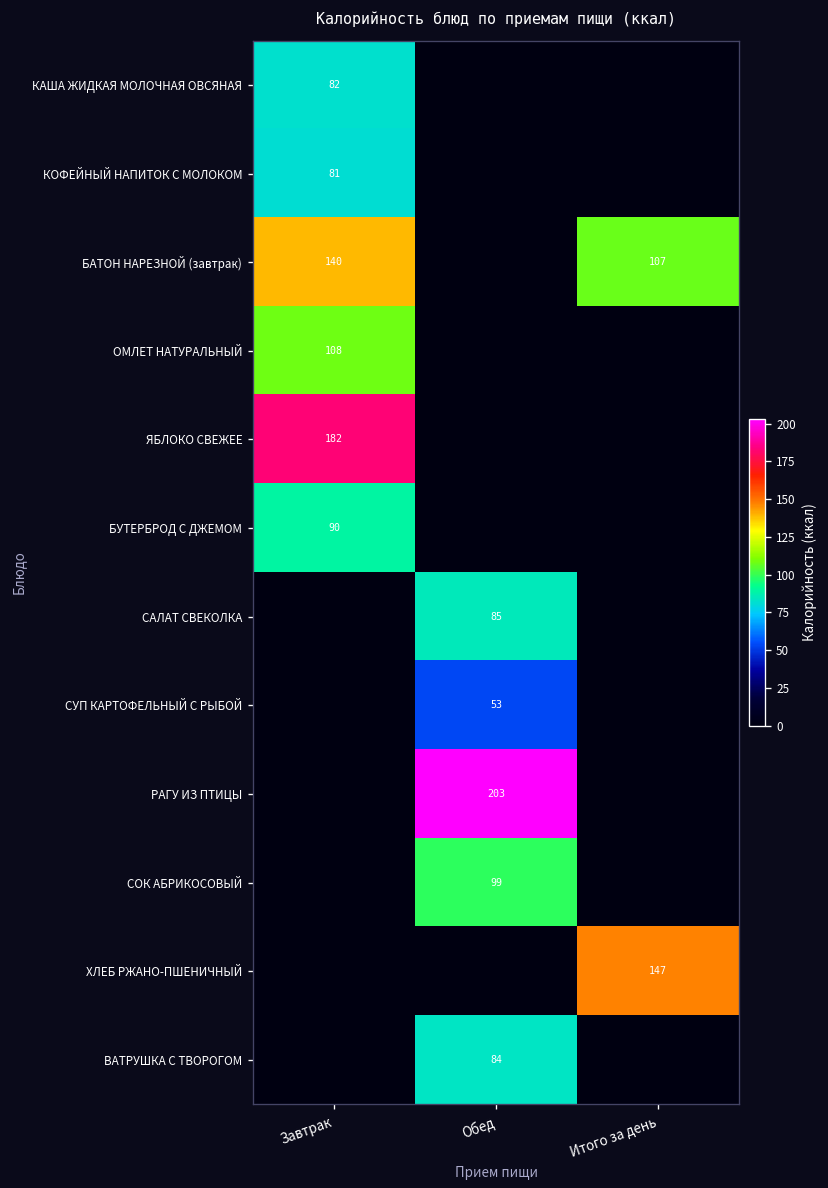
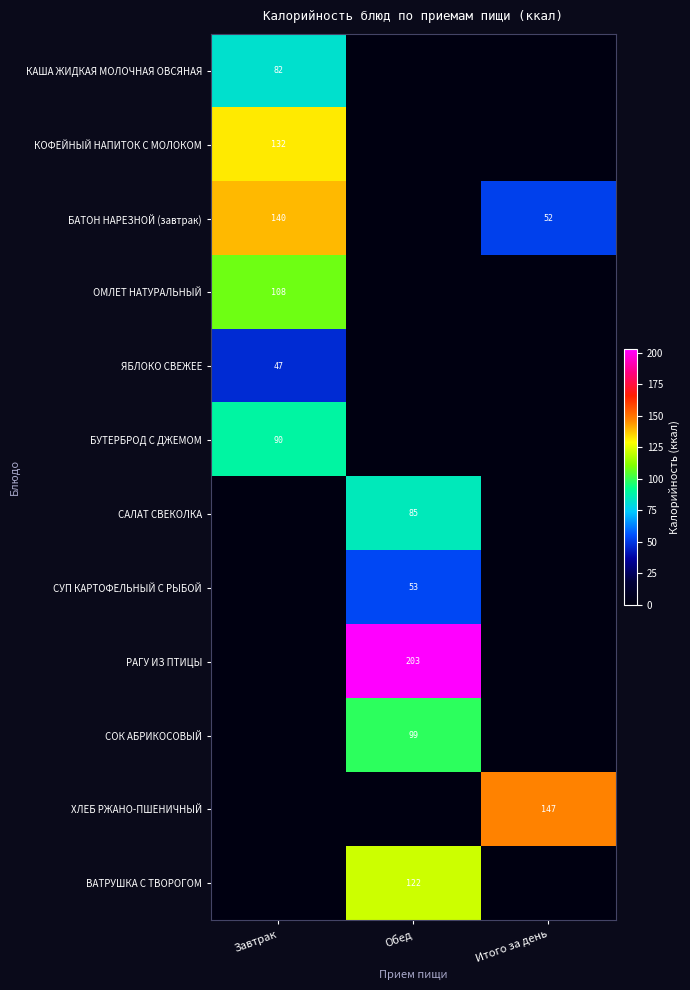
КОФЕЙНЫЙ НАПИТОК С МОЛОКОМ, Завтрак: 81 -> 132
БАТОН НАРЕЗНОЙ (завтрак), Итого за день: 107 -> 52
ЯБЛОКО СВЕЖЕЕ, Завтрак: 182 -> 47
ВАТРУШКА С ТВОРОГОМ, Обед: 84 -> 122
